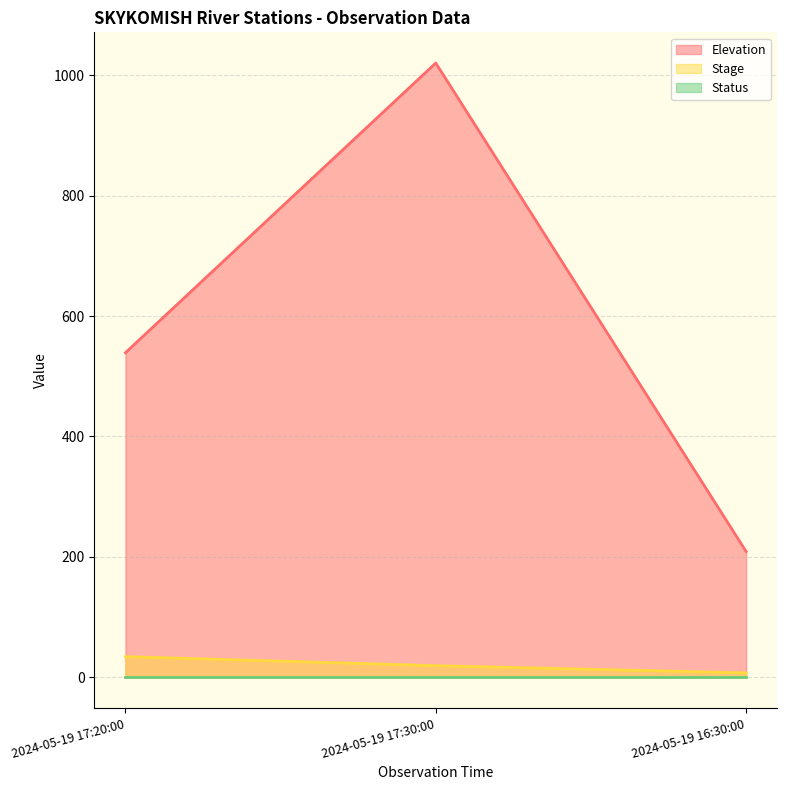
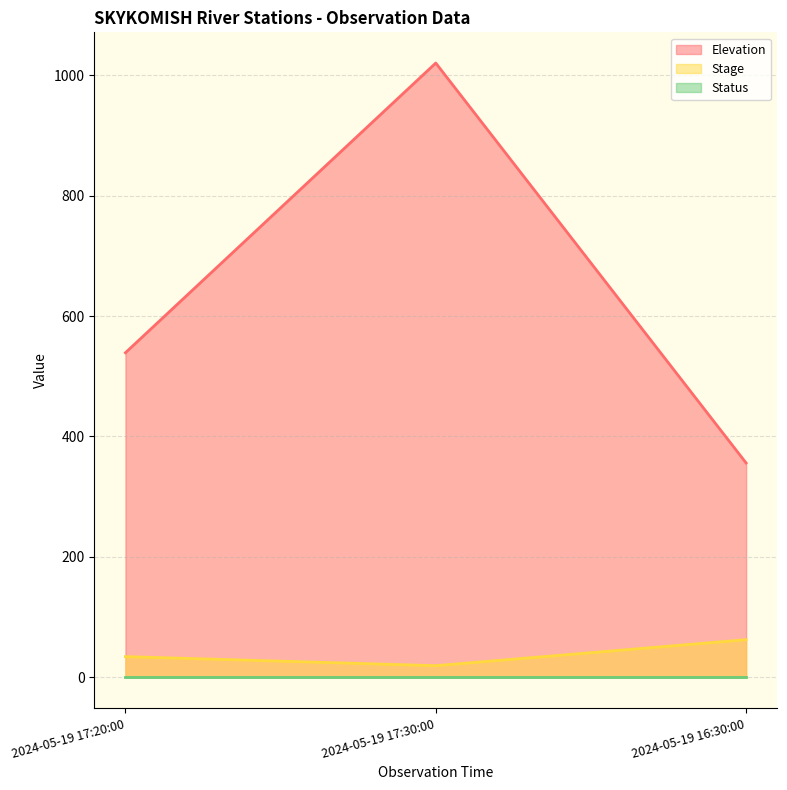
Elevation, 2024-05-19 16:30:00: 210 -> 360
Stage, 2024-05-19 16:30:00: 10 -> 60
